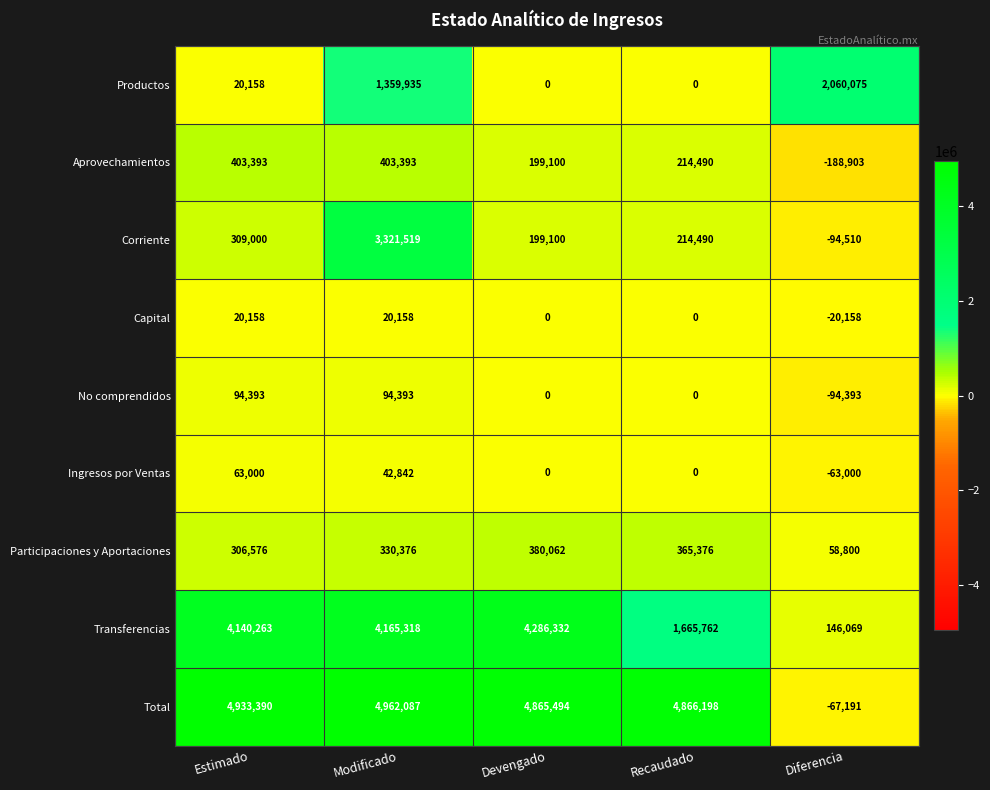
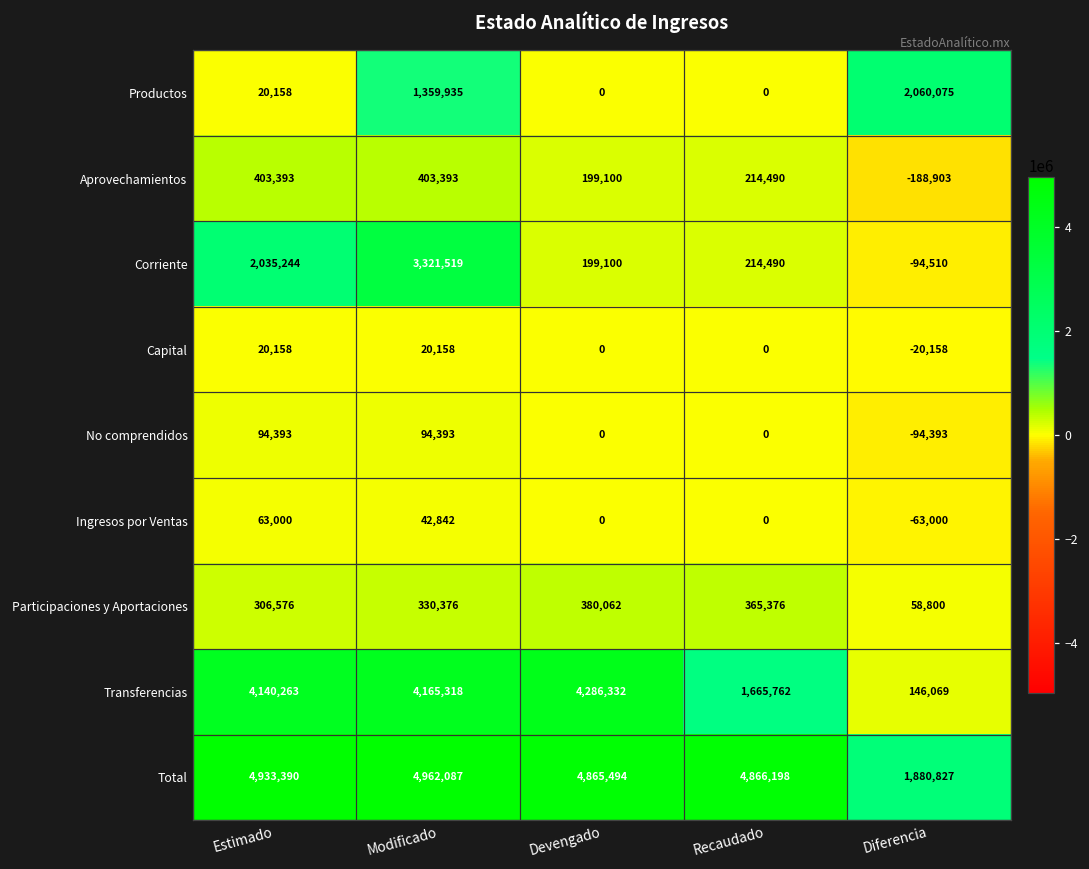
Corriente, Estimado: 309,000 -> 2,035,244
Total, Diferencia: -67,191 -> 1,880,827
